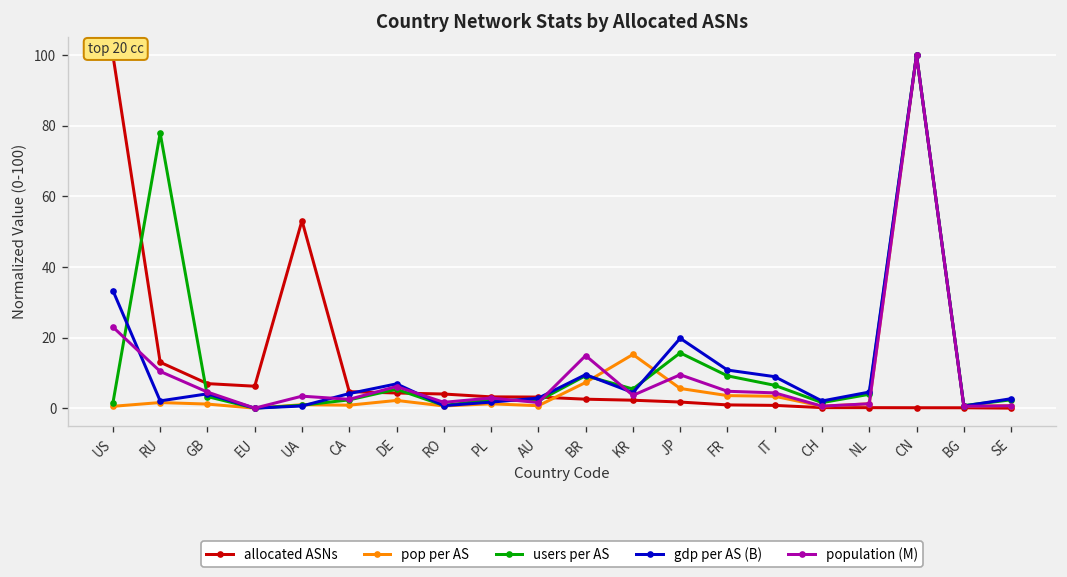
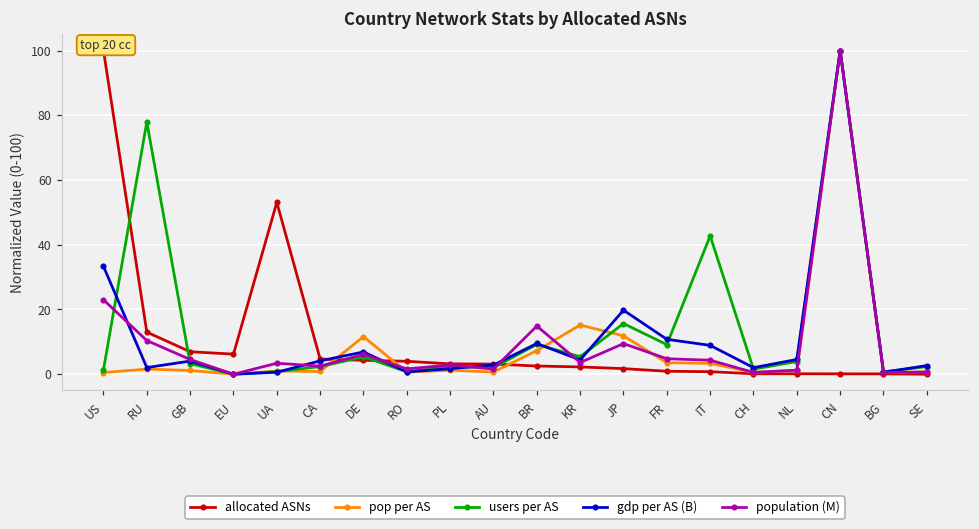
pop per AS, DE: 2 -> 12
pop per AS, JP: 6 -> 12
users per AS, IT: 6 -> 43
